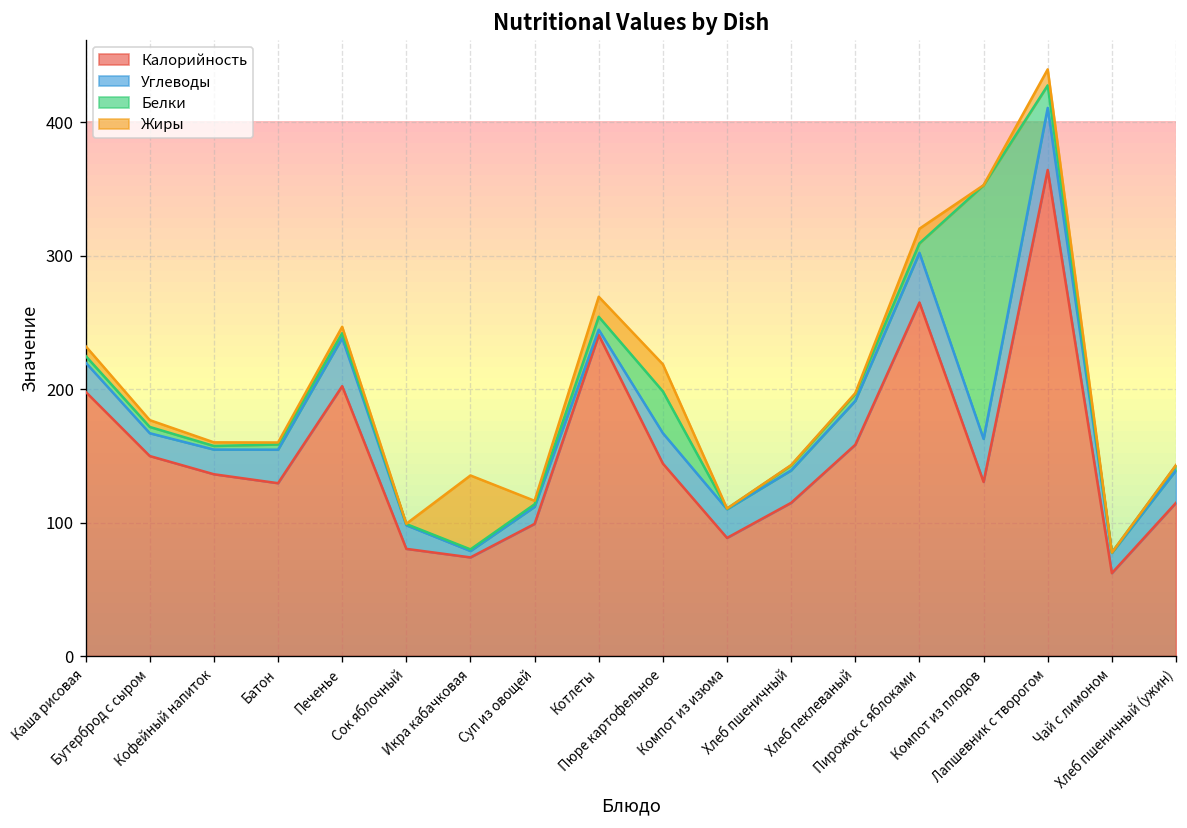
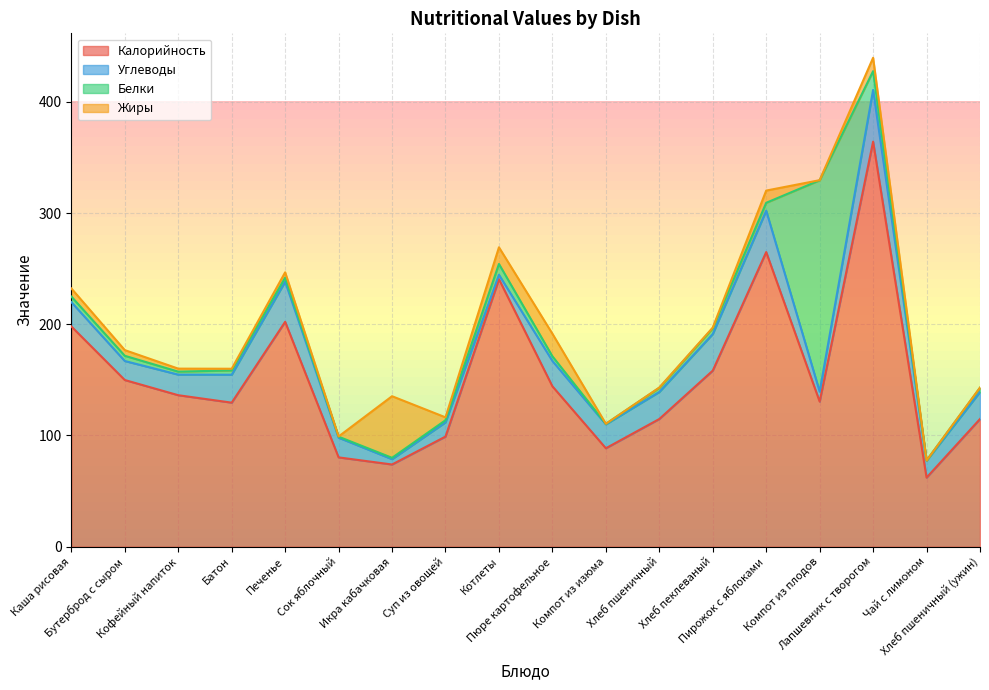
Белки, Пюре картофельное: 31 -> 4
Углеводы, Компот из плодов: 32 -> 9
